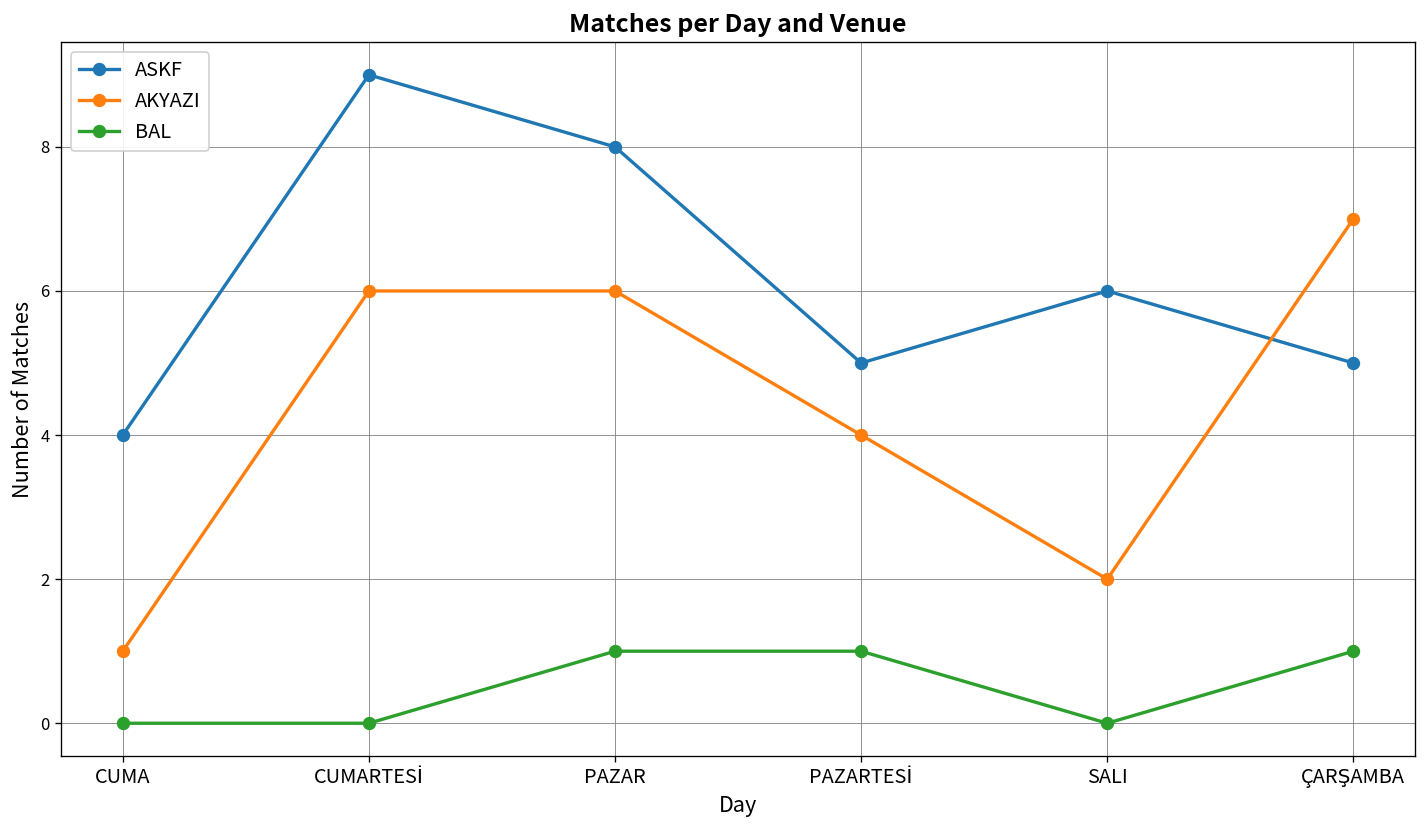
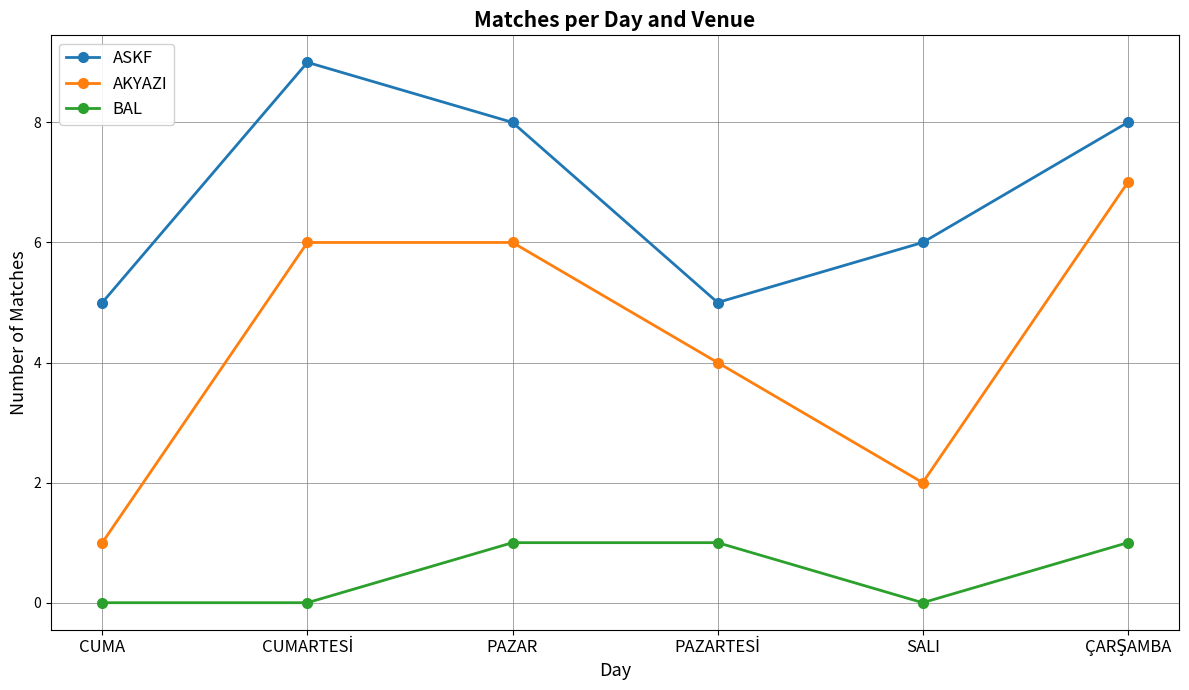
ASKF, CUMA: 4 -> 5
ASKF, ÇARŞAMBA: 5 -> 8
